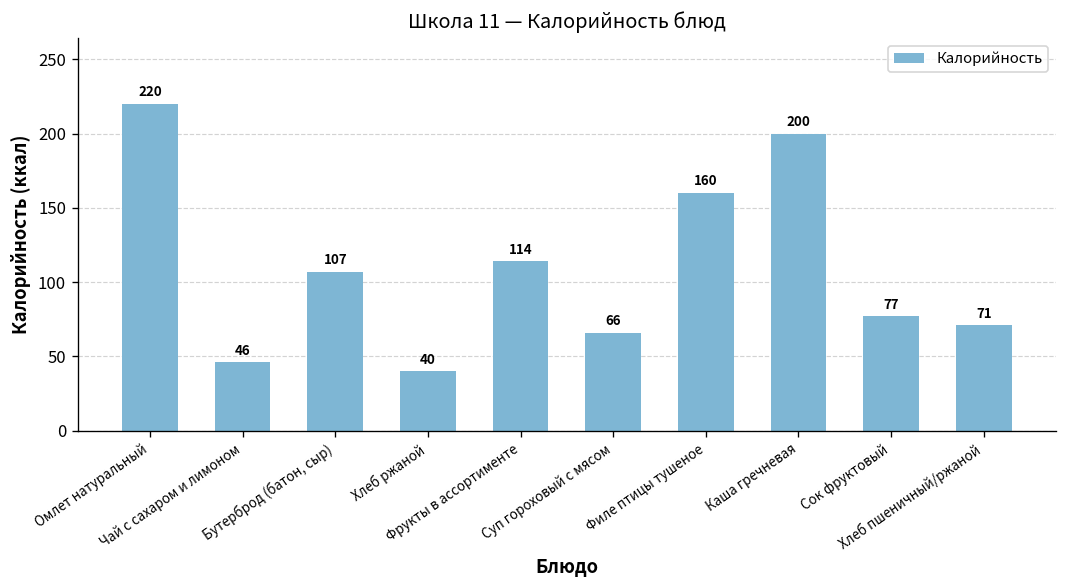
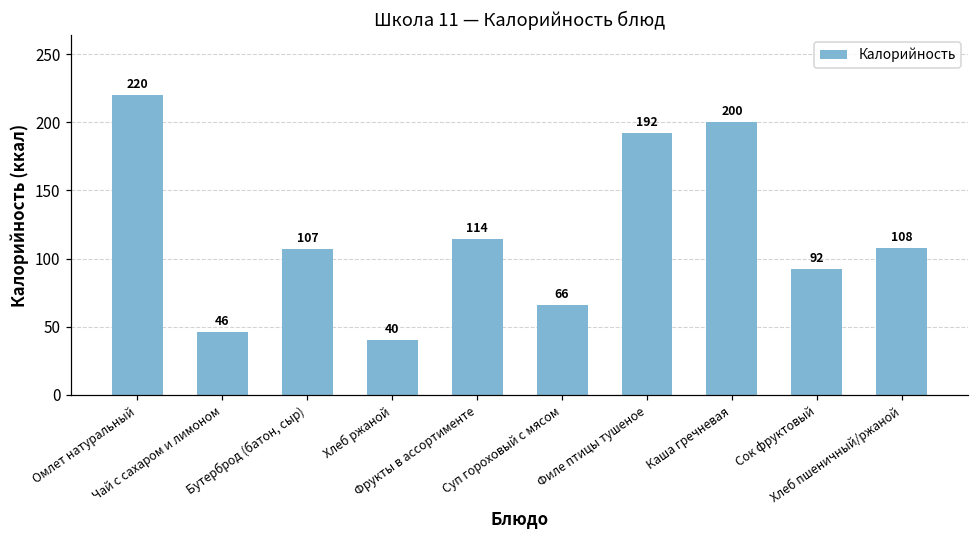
Филе птицы тушеное: 160 -> 192
Сок фруктовый: 77 -> 92
Хлеб пшеничный/ржаной: 71 -> 108
